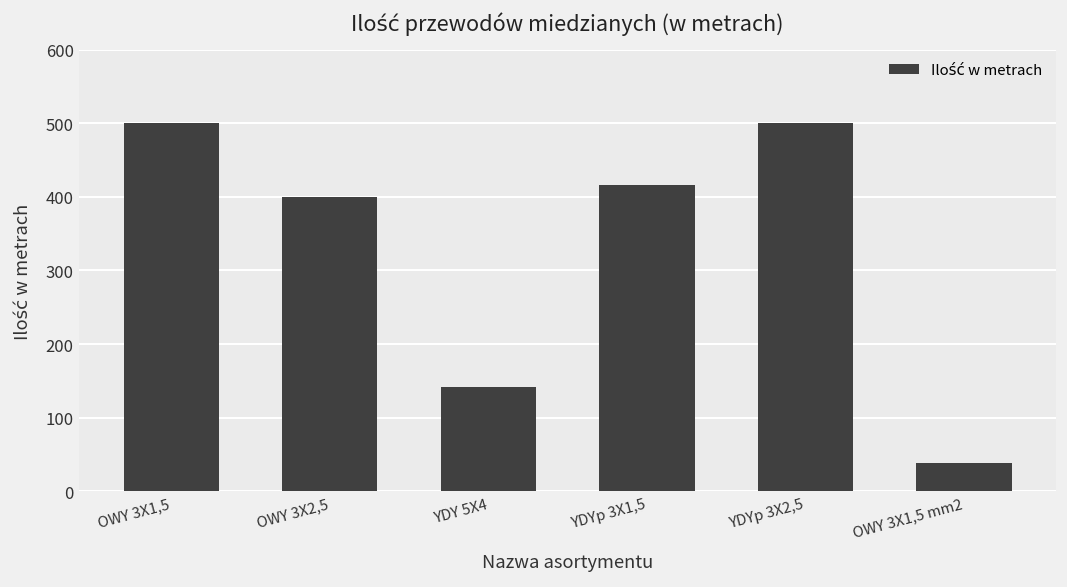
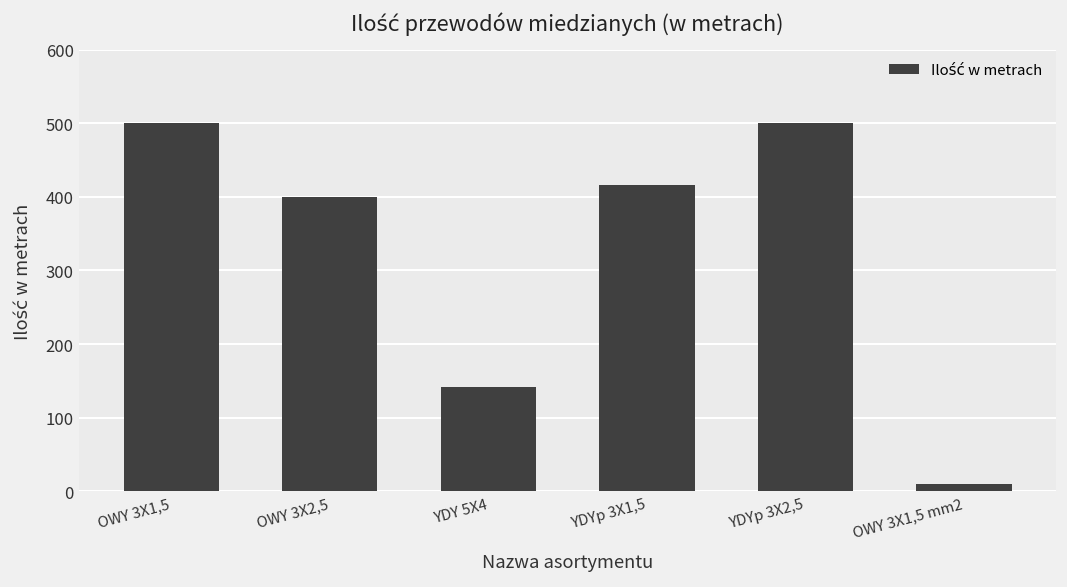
OWY 3X1,5 mm2: 40 -> 10
